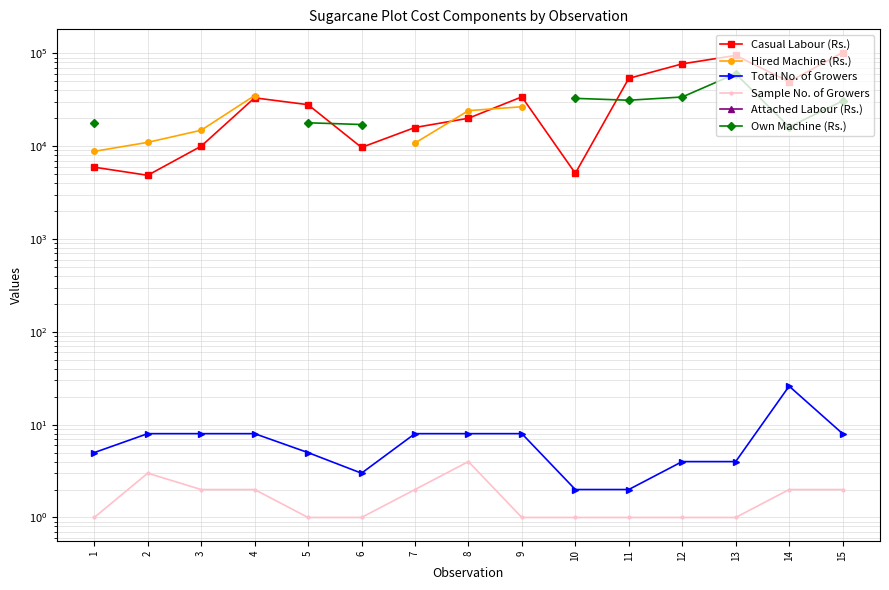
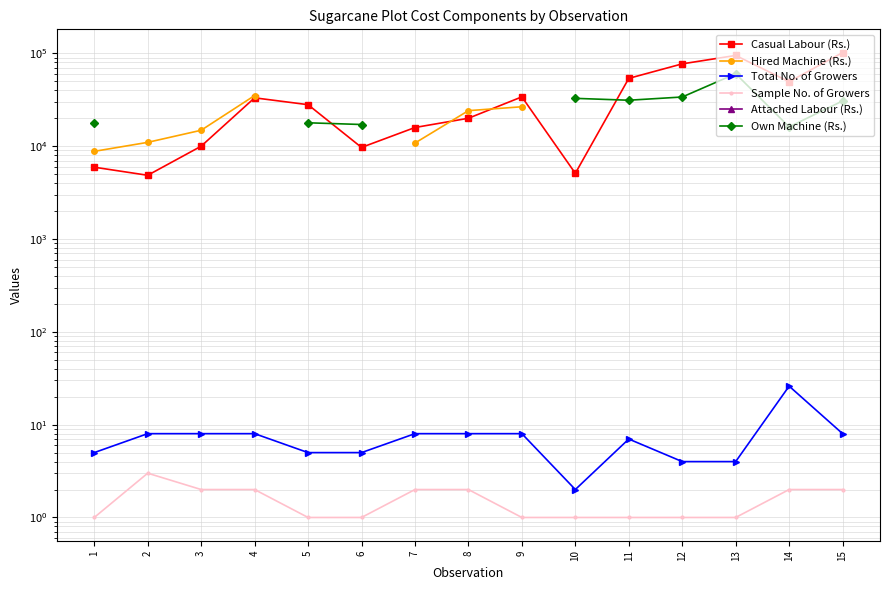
Total No. of Growers, 6: 3 -> 5
Sample No. of Growers, 8: 4 -> 2
Total No. of Growers, 11: 2 -> 7
